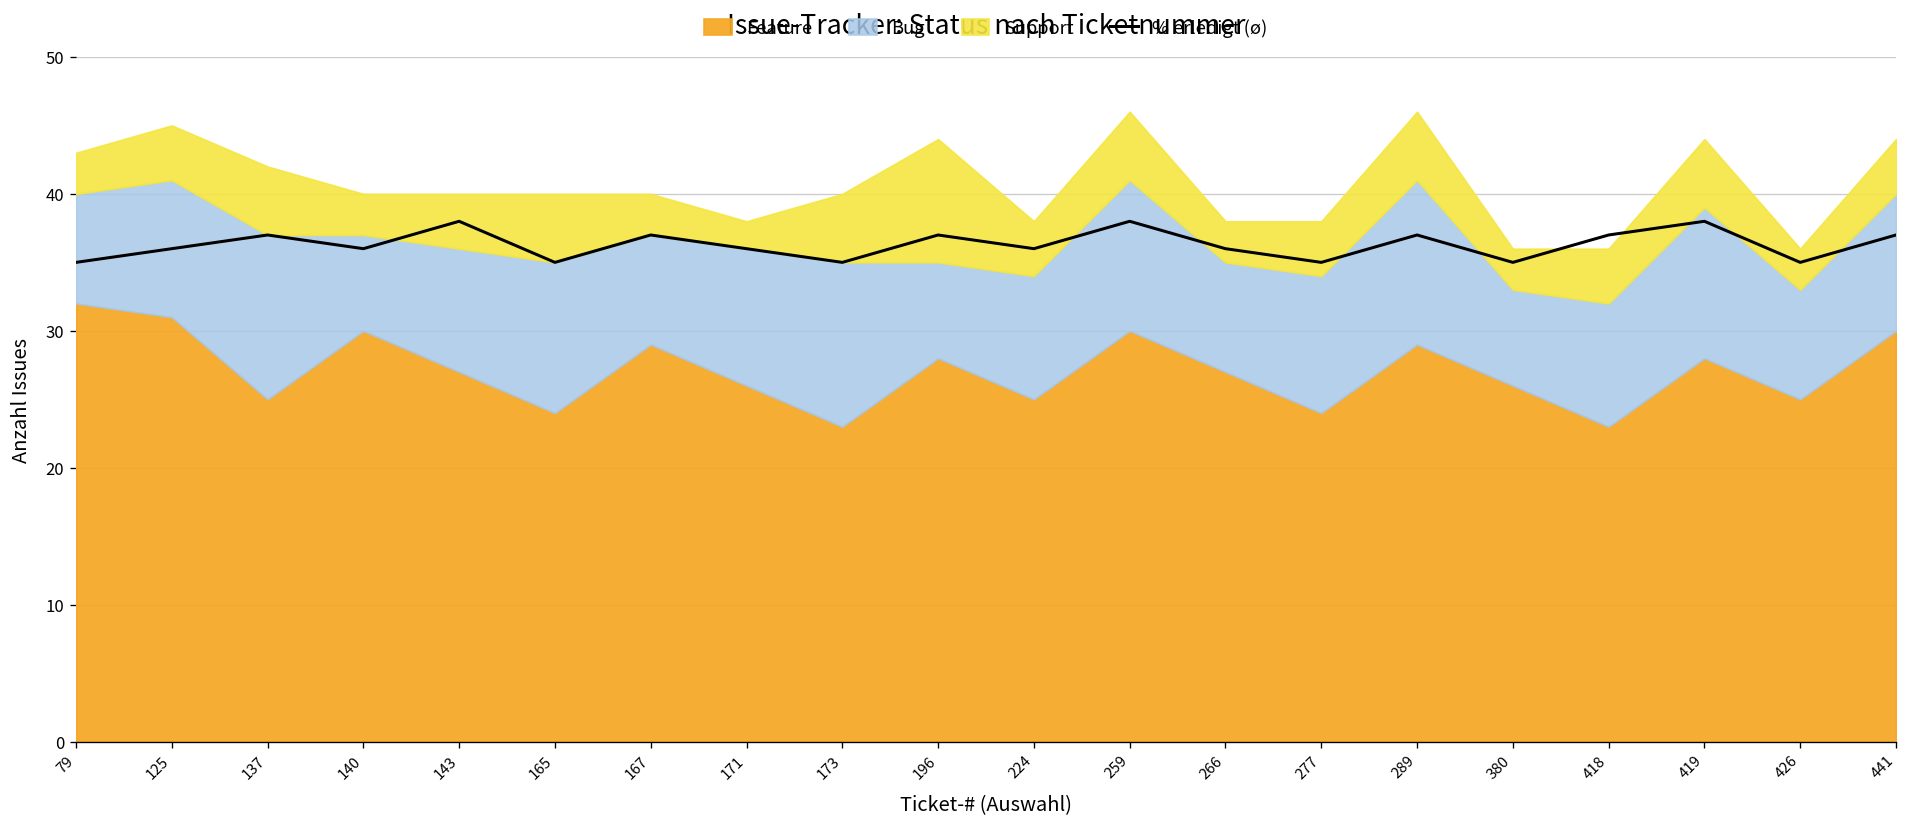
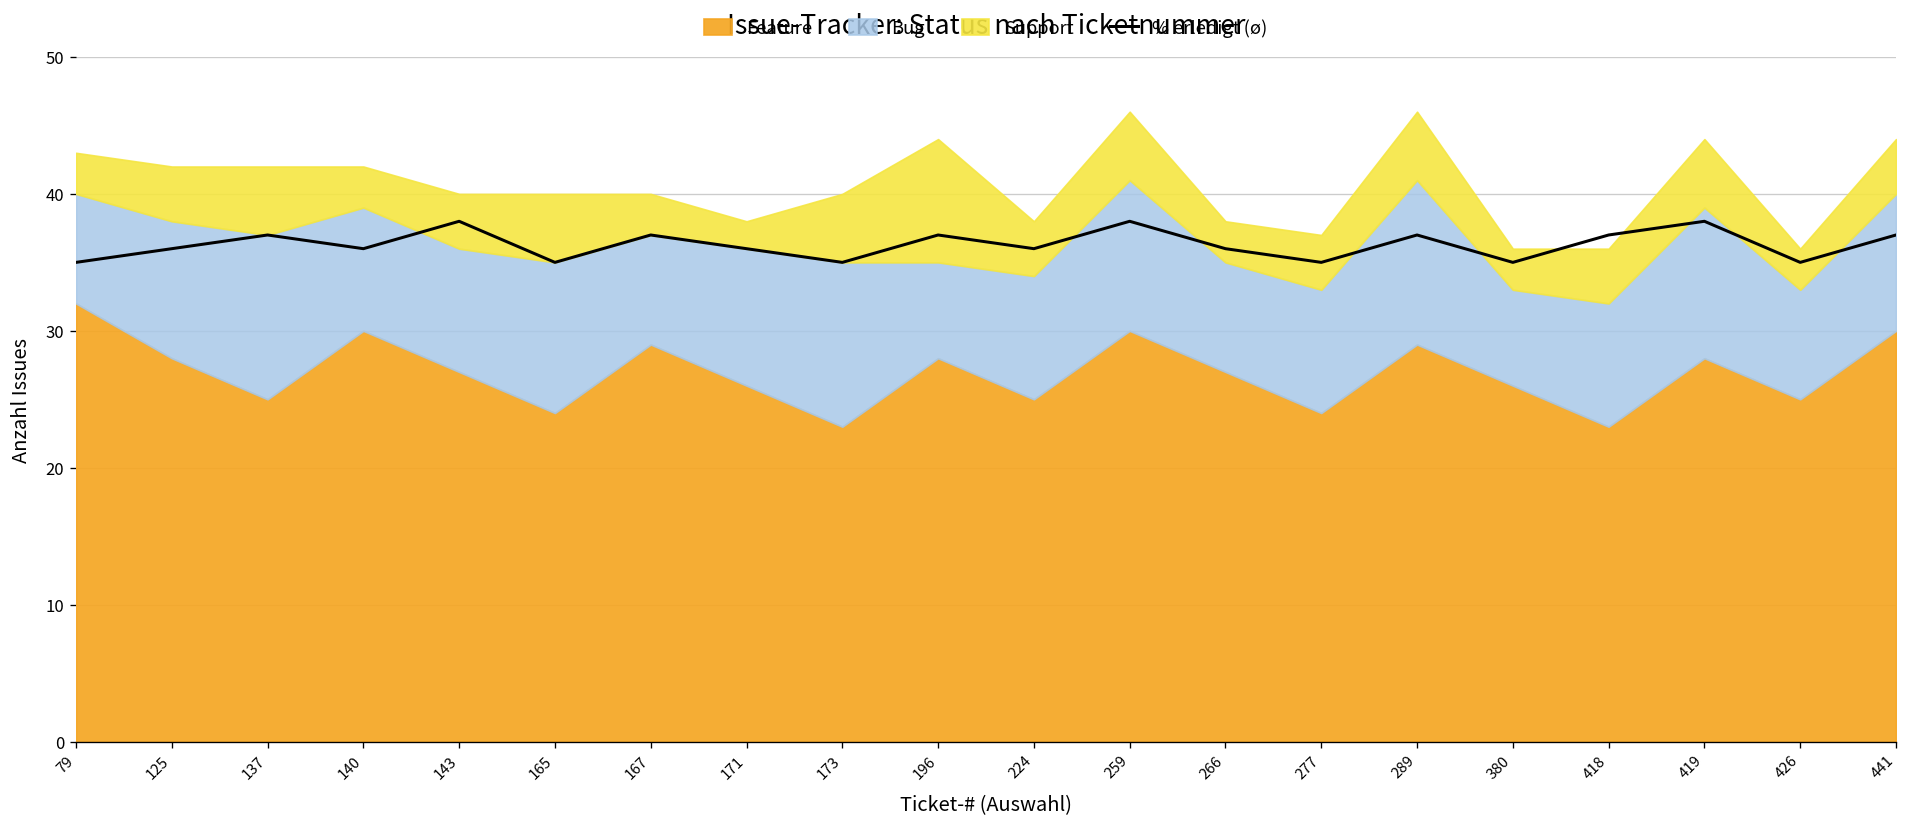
Feature, 125: 31 -> 28
Bug, 140: 7 -> 9
Bug, 277: 10 -> 9
